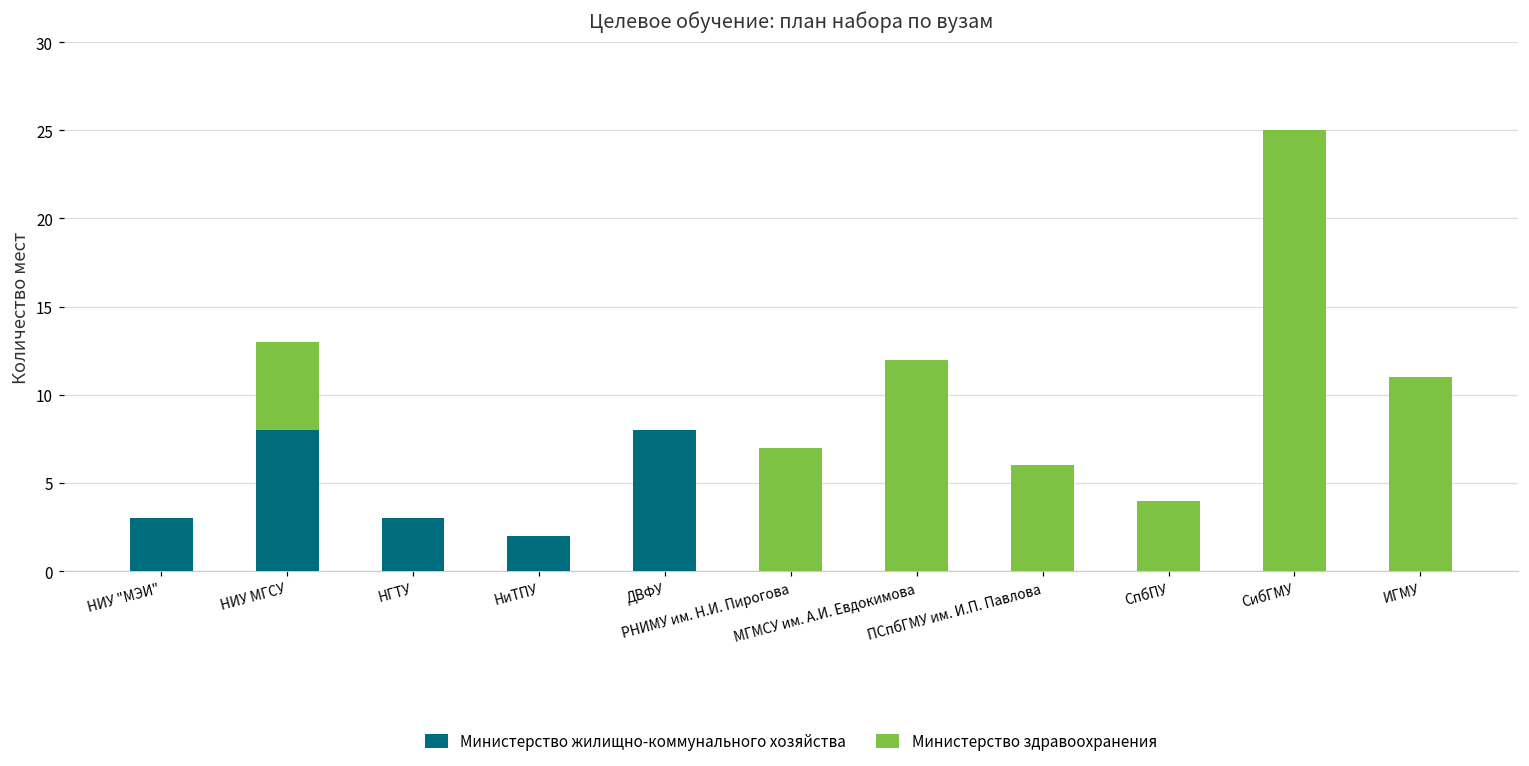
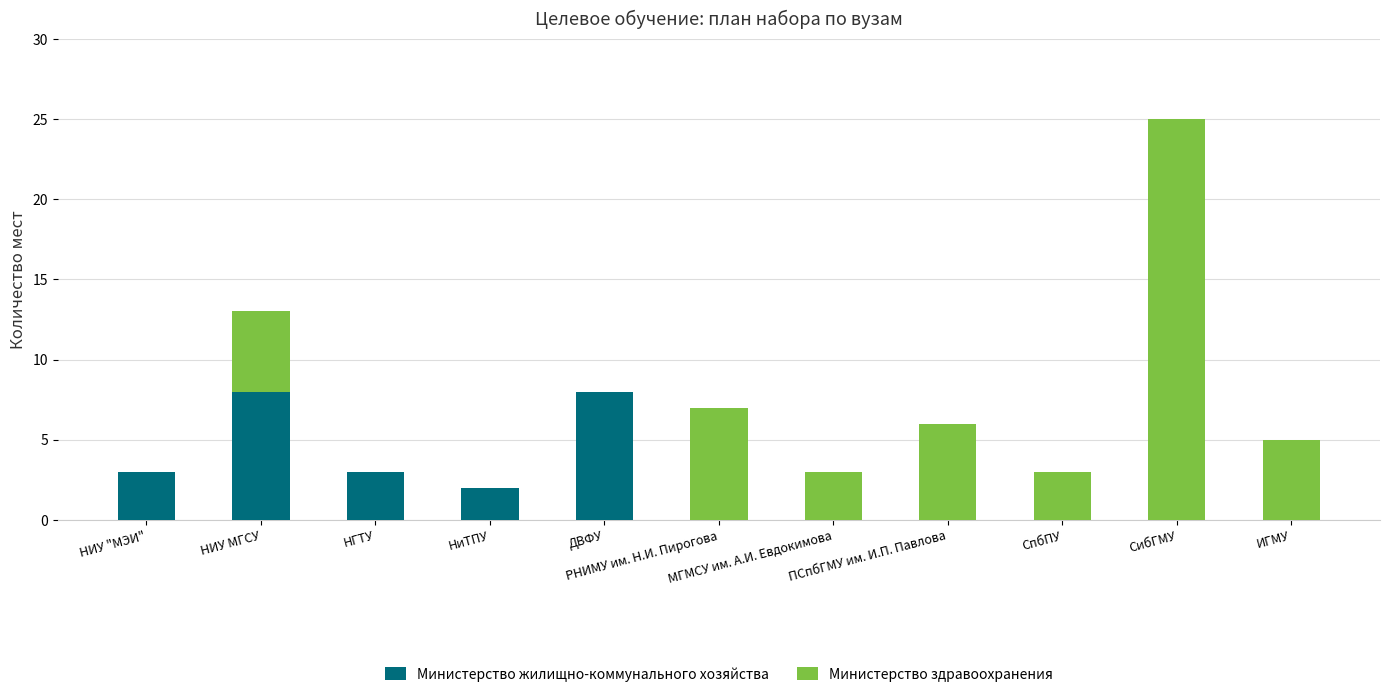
Министерство здравоохранения, МГМСУ им. А.И. Евдокимова: 12 -> 3
Министерство здравоохранения, СпбПУ: 4 -> 3
Министерство здравоохранения, ИГМУ: 11 -> 5
